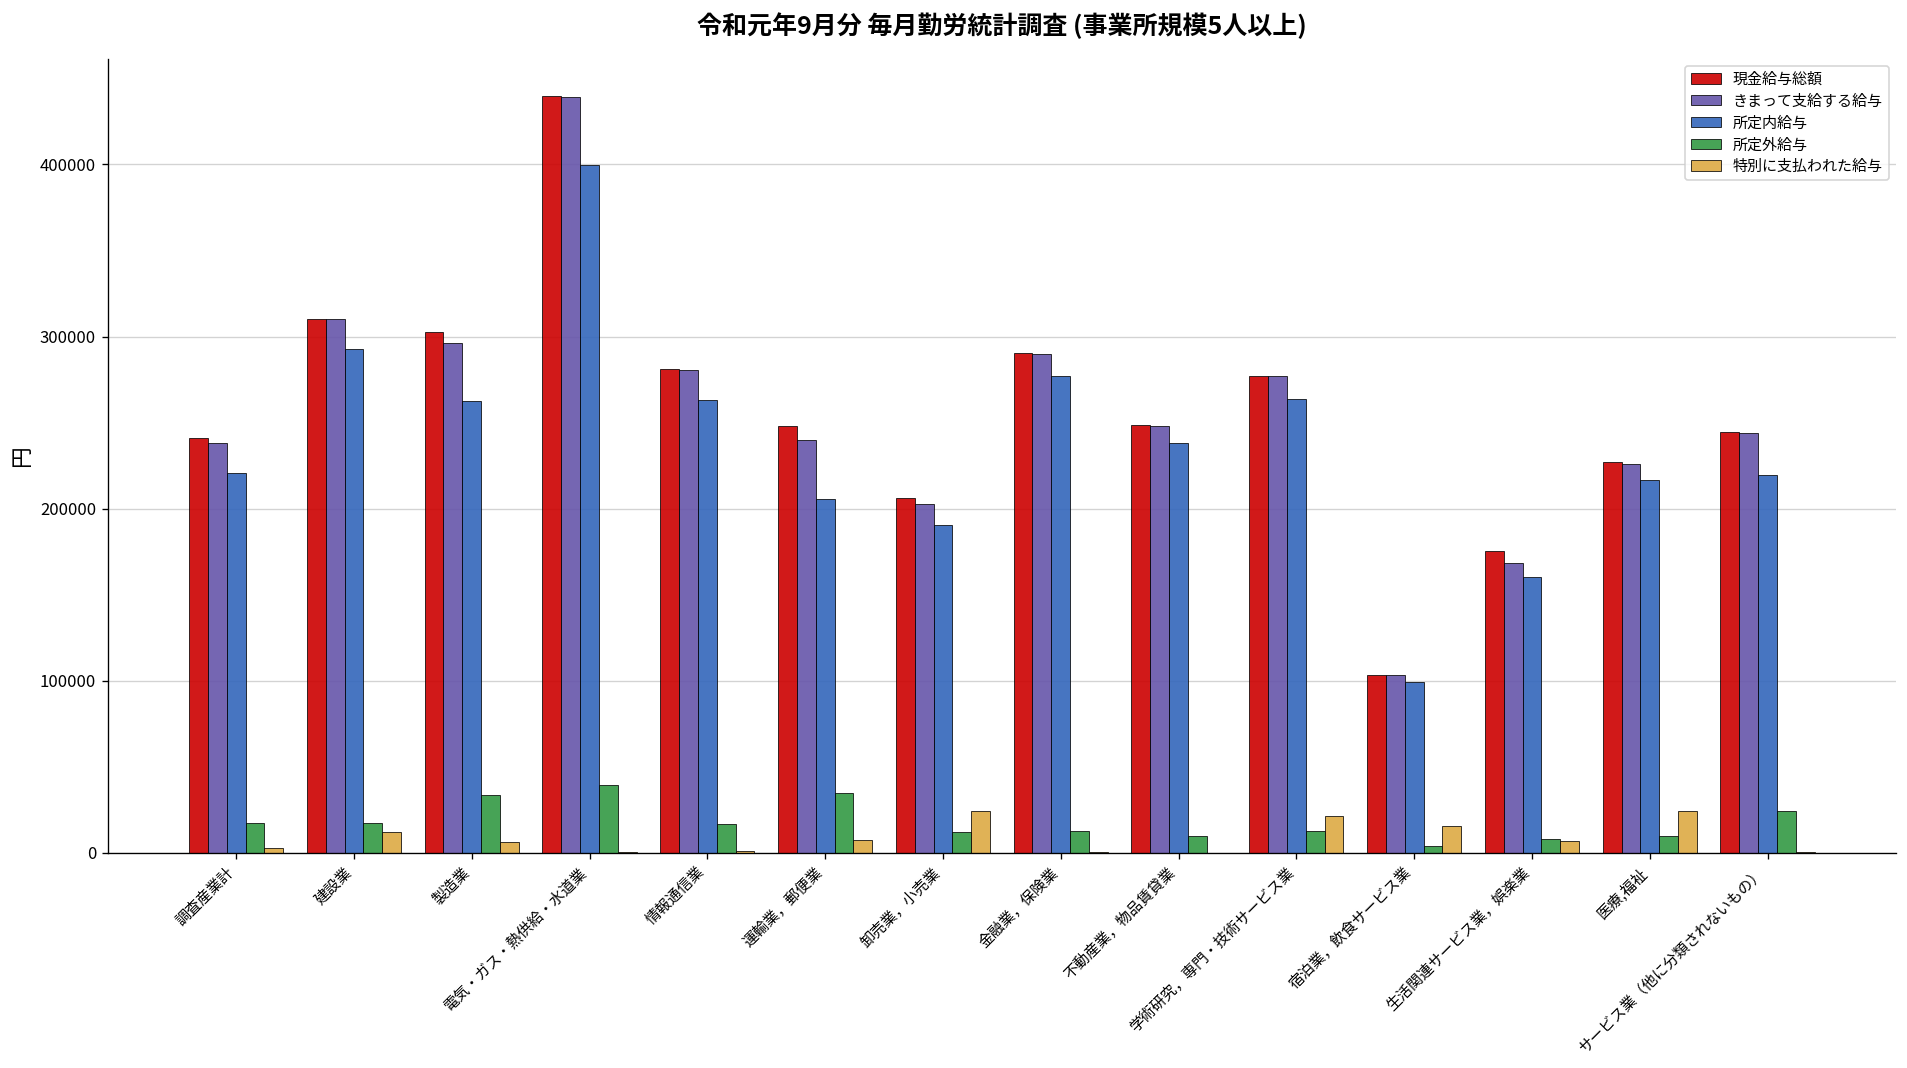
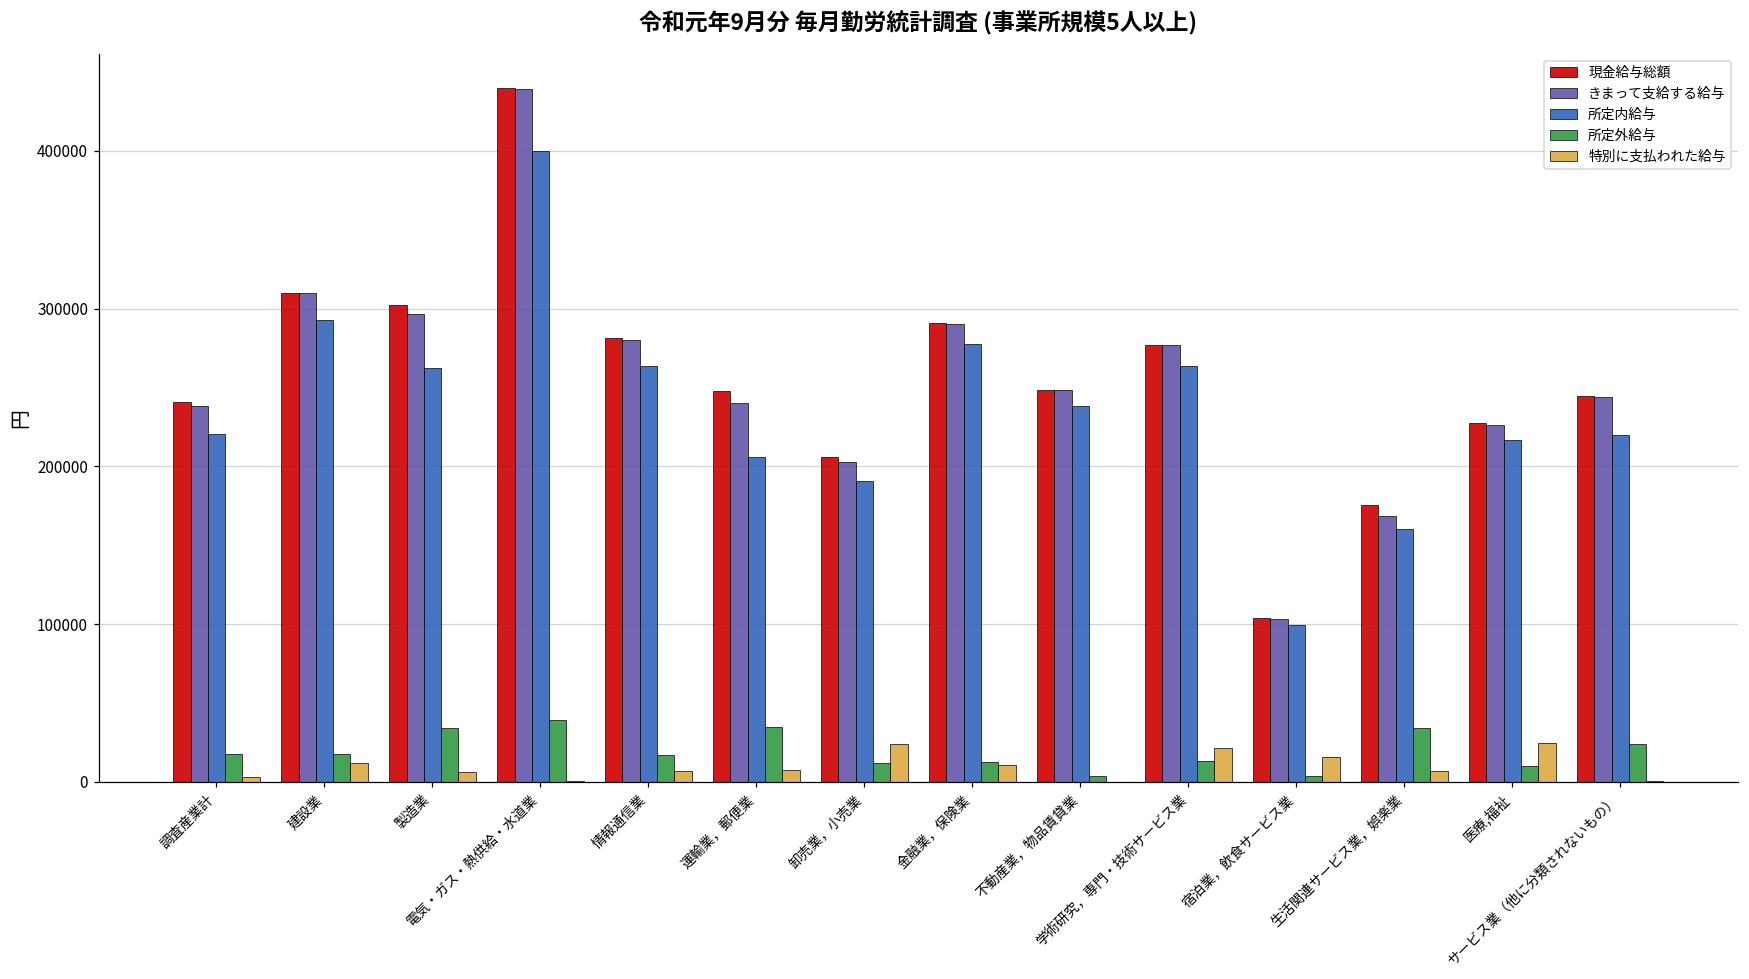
特別に支払われた給与, 情報通信業: 1000 -> 7000
特別に支払われた給与, 金融業，保険業: 1000 -> 11000
所定外給与, 不動産業，物品賃貸業: 10000 -> 4000
所定外給与, 生活関連サービス業，娯楽業: 8000 -> 34000
